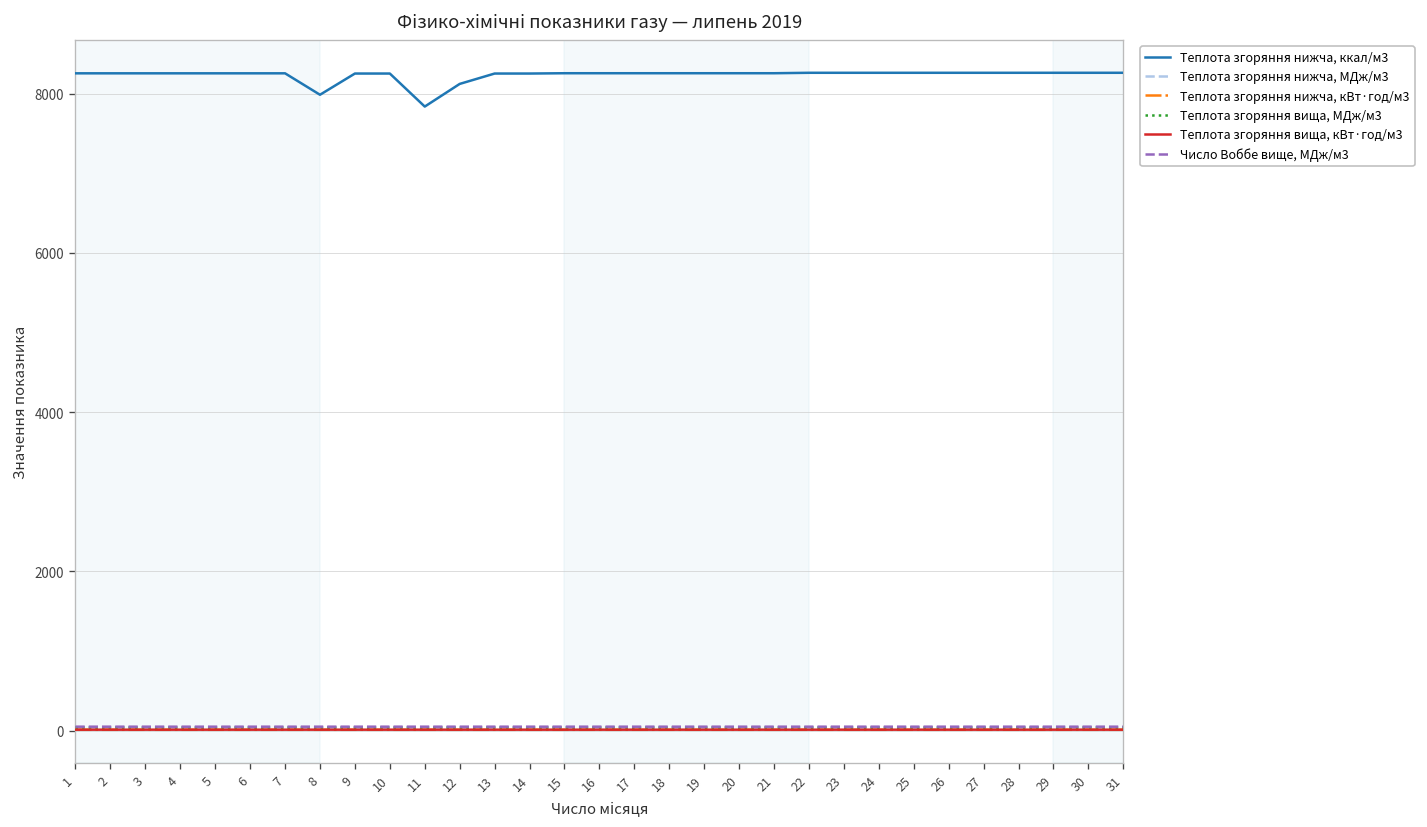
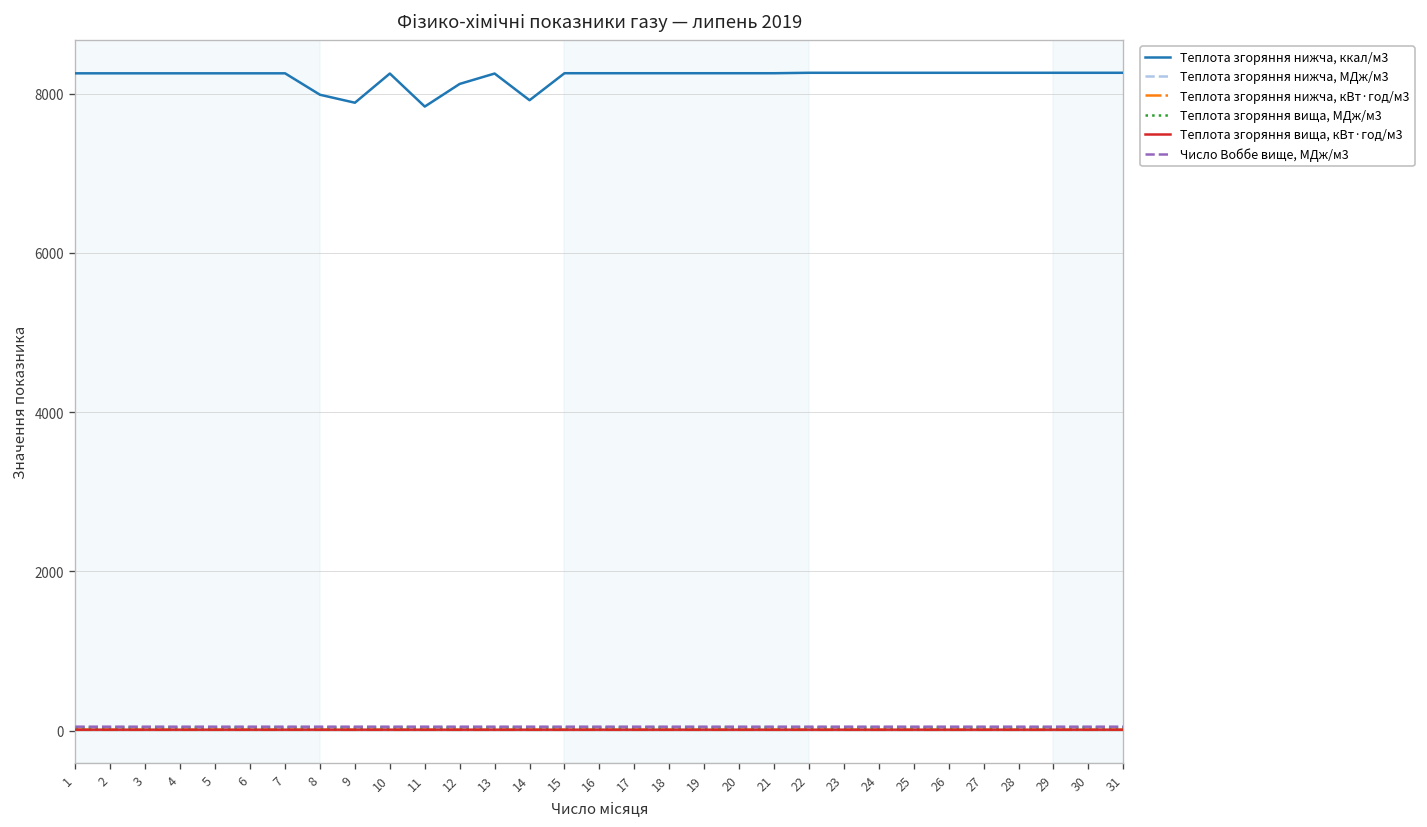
Теплота згоряння нижча, ккал/м3, 9: 8300 -> 7900
Теплота згоряння нижча, ккал/м3, 14: 8300 -> 7900
